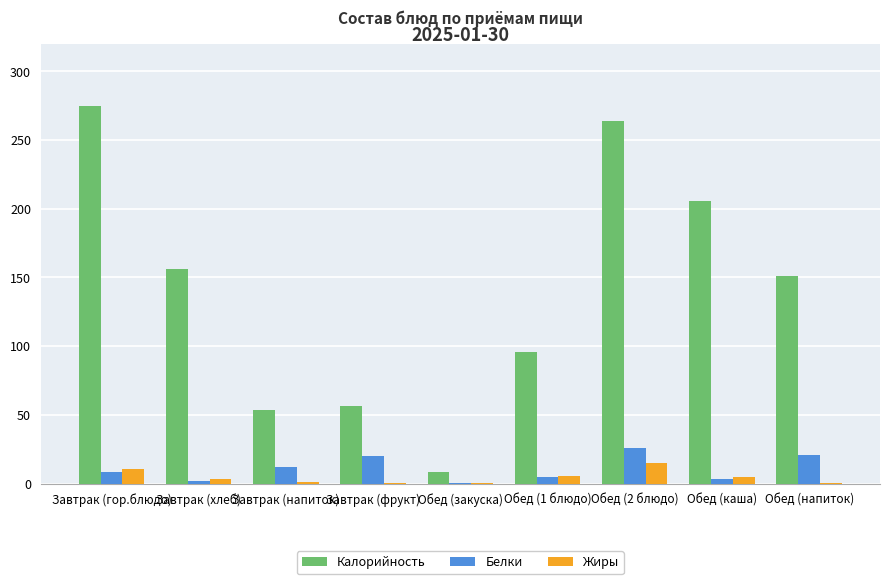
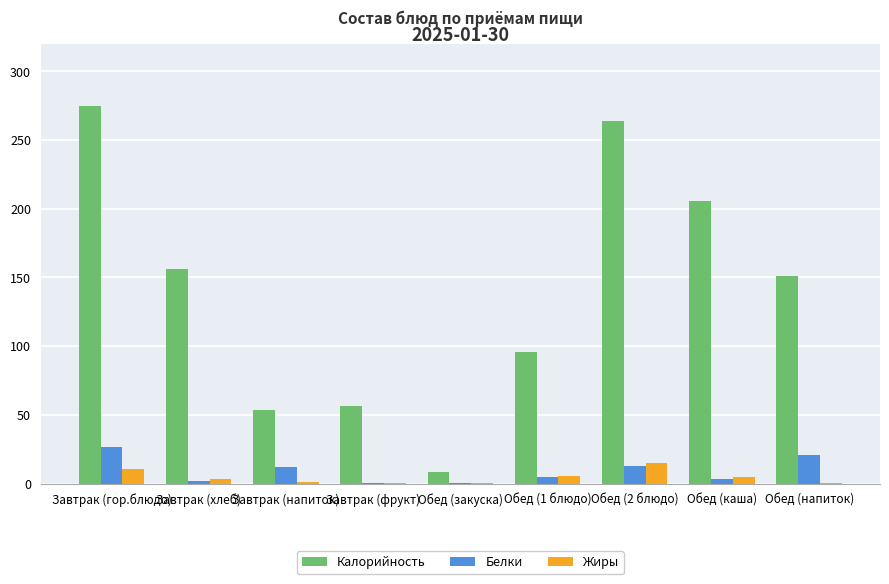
Белки, Завтрак (гор.блюдо): 9 -> 26
Белки, Завтрак (фрукт): 20 -> 0
Белки, Обед (2 блюдо): 26 -> 13
